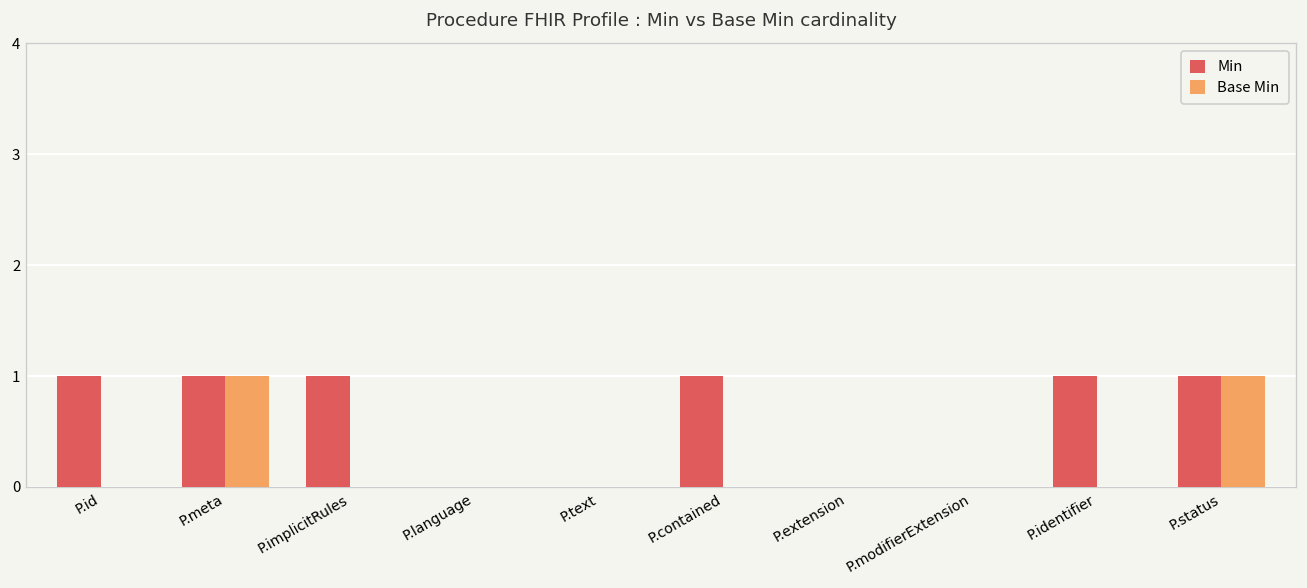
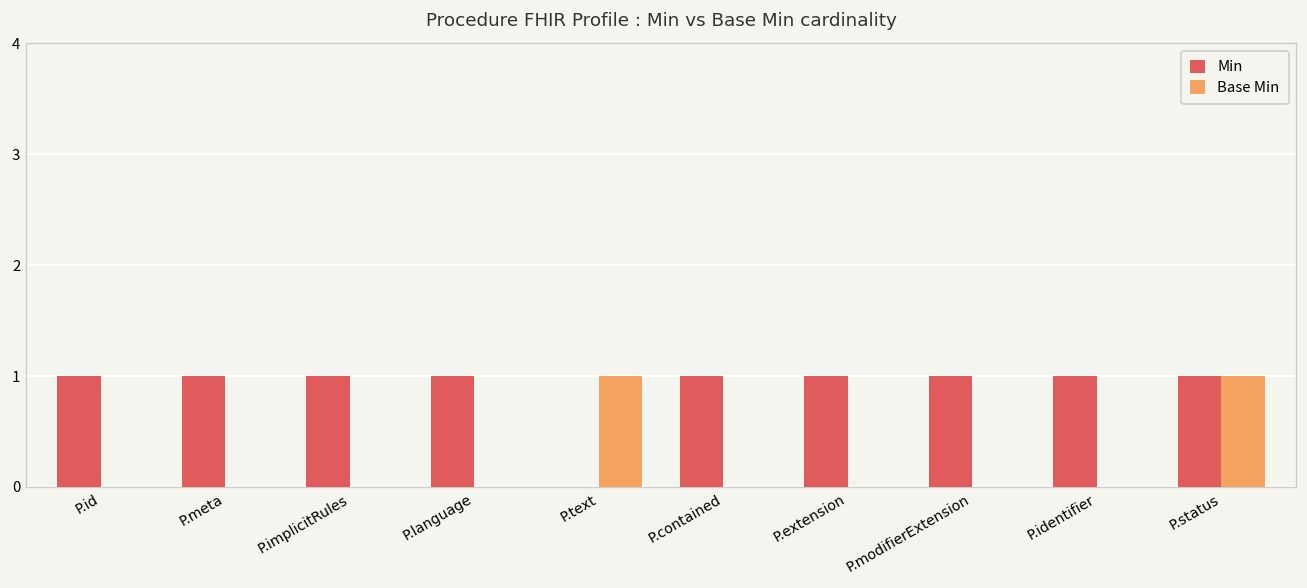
Base Min, P.meta: 1 -> 0
Min, P.language: 0 -> 1
Base Min, P.text: 0 -> 1
Min, P.extension: 0 -> 1
Min, P.modifierExtension: 0 -> 1
